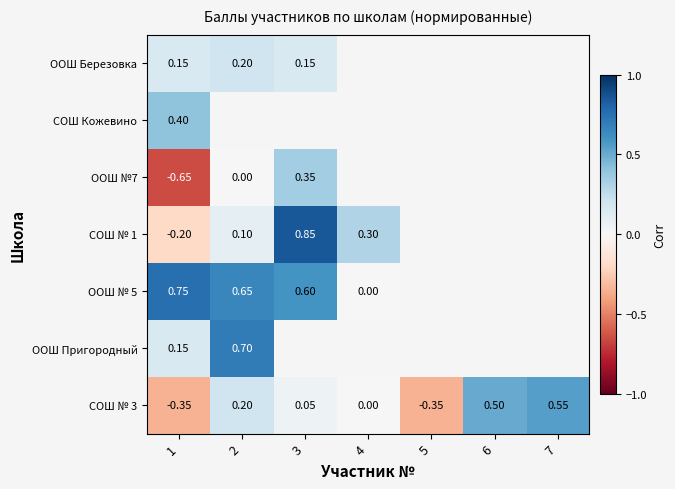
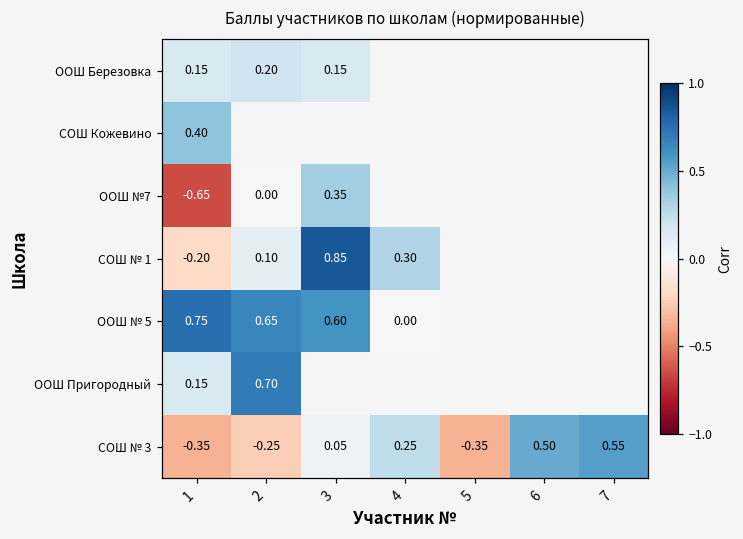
СОШ № 3, 2: 0.20 -> -0.25
СОШ № 3, 4: 0.00 -> 0.25
